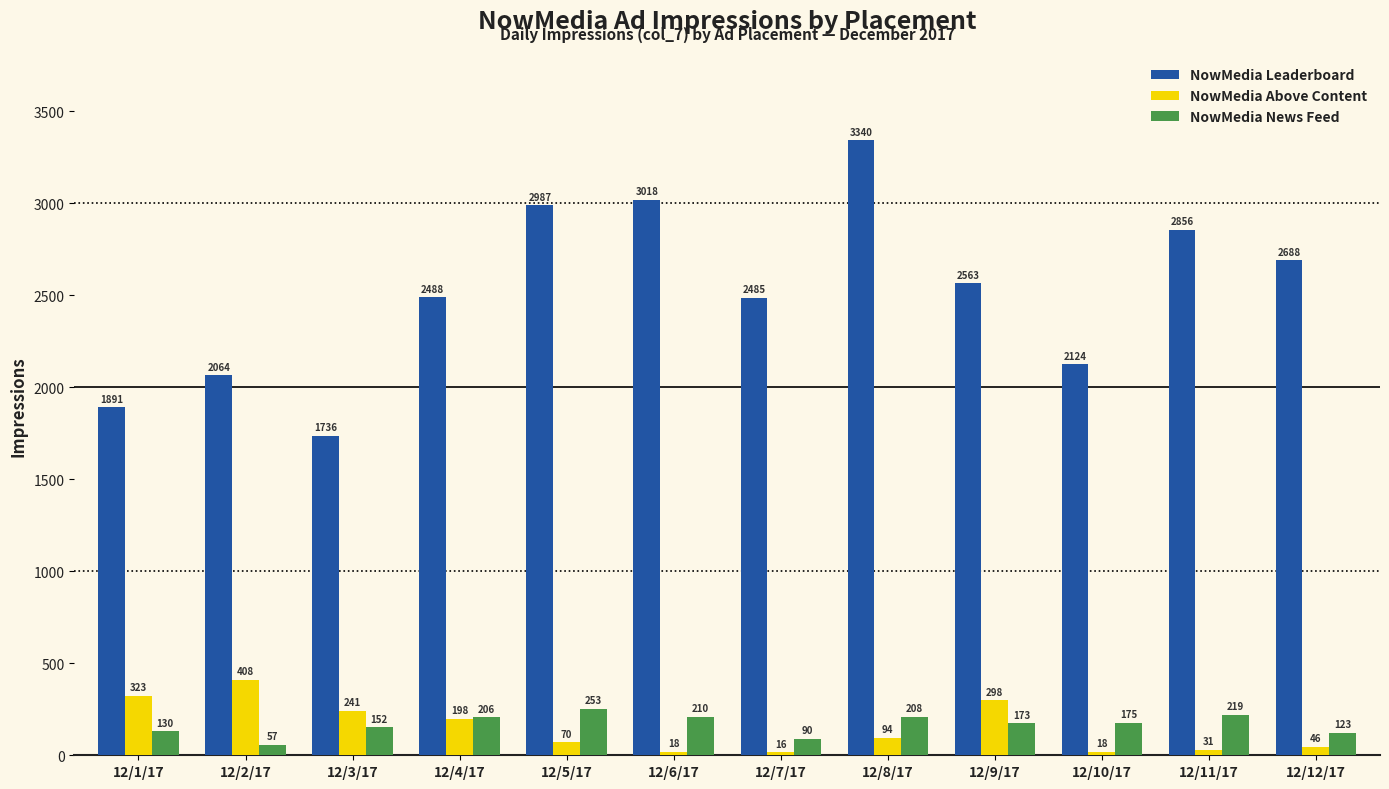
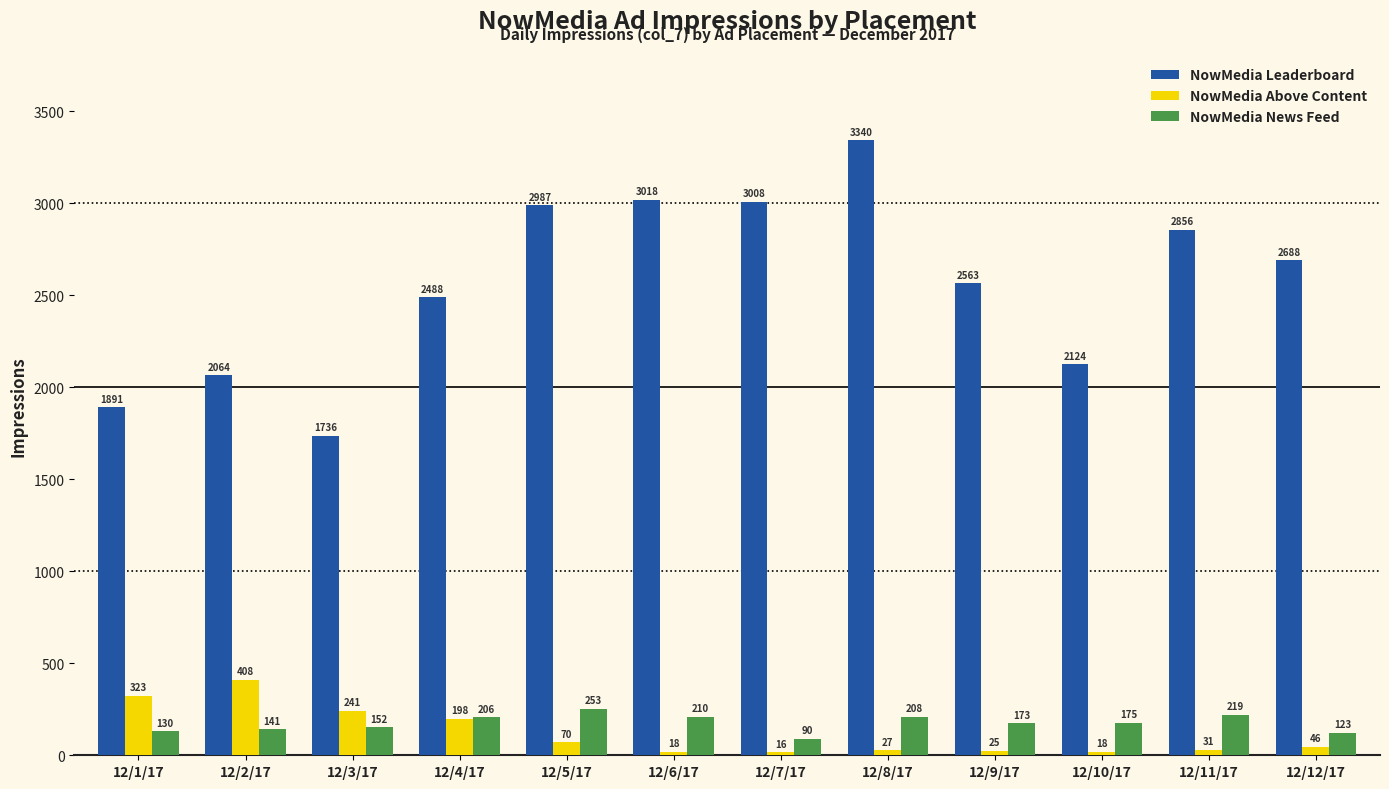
NowMedia News Feed, 12/2/17: 57 -> 141
NowMedia Leaderboard, 12/7/17: 2485 -> 3008
NowMedia Above Content, 12/8/17: 94 -> 27
NowMedia Above Content, 12/9/17: 298 -> 25
